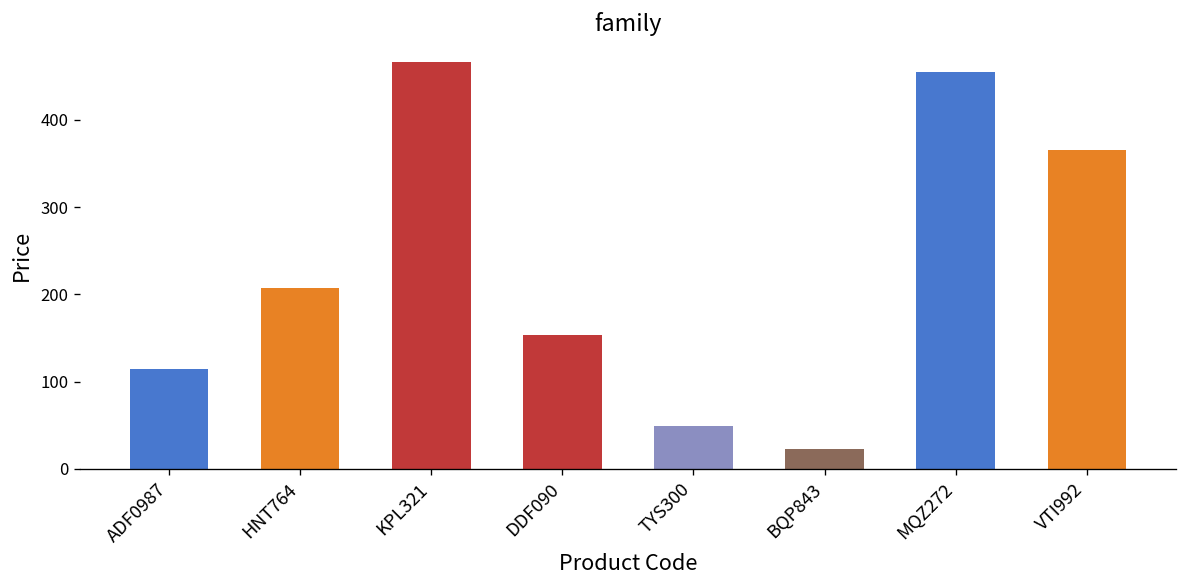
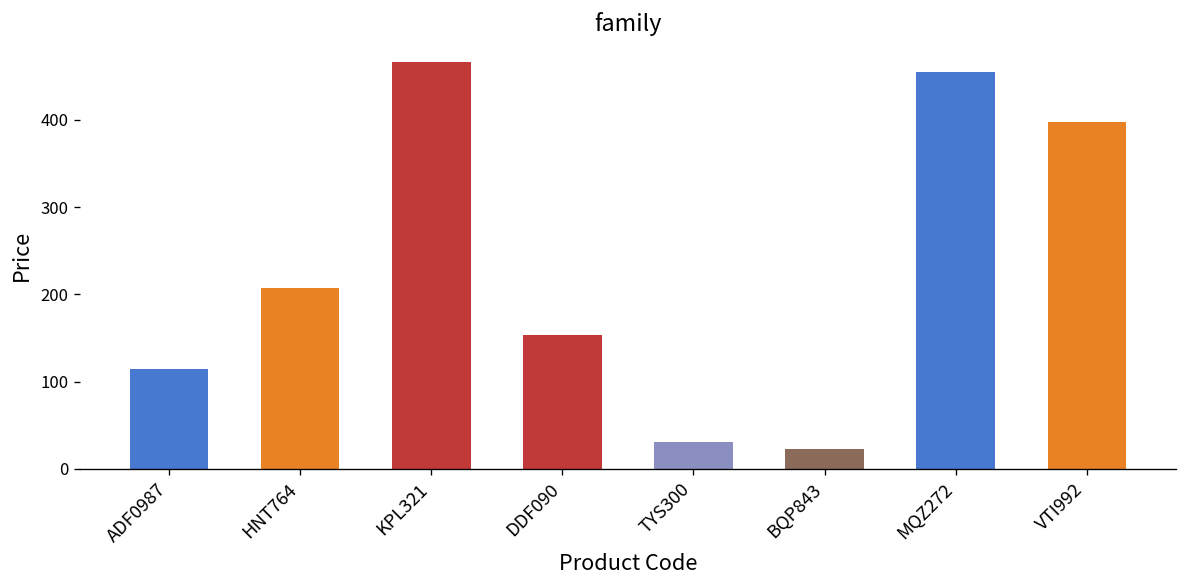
TYS300: 50 -> 30
VTI992: 370 -> 400
